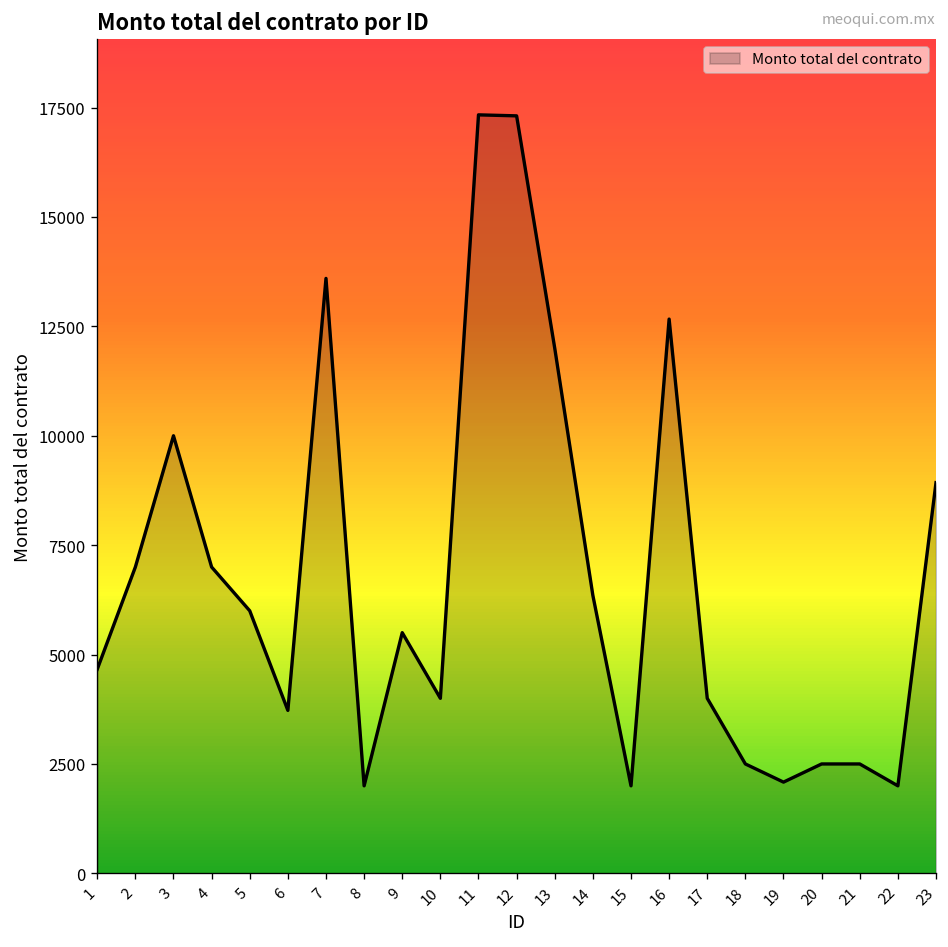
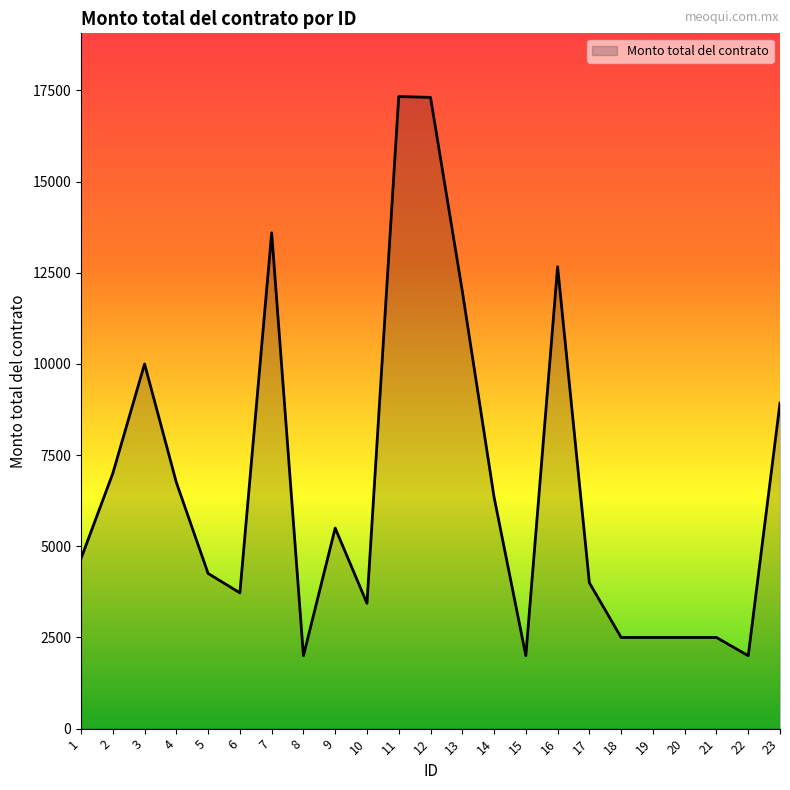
4: 7000 -> 6800
5: 6000 -> 4300
10: 4000 -> 3400
19: 2100 -> 2500
